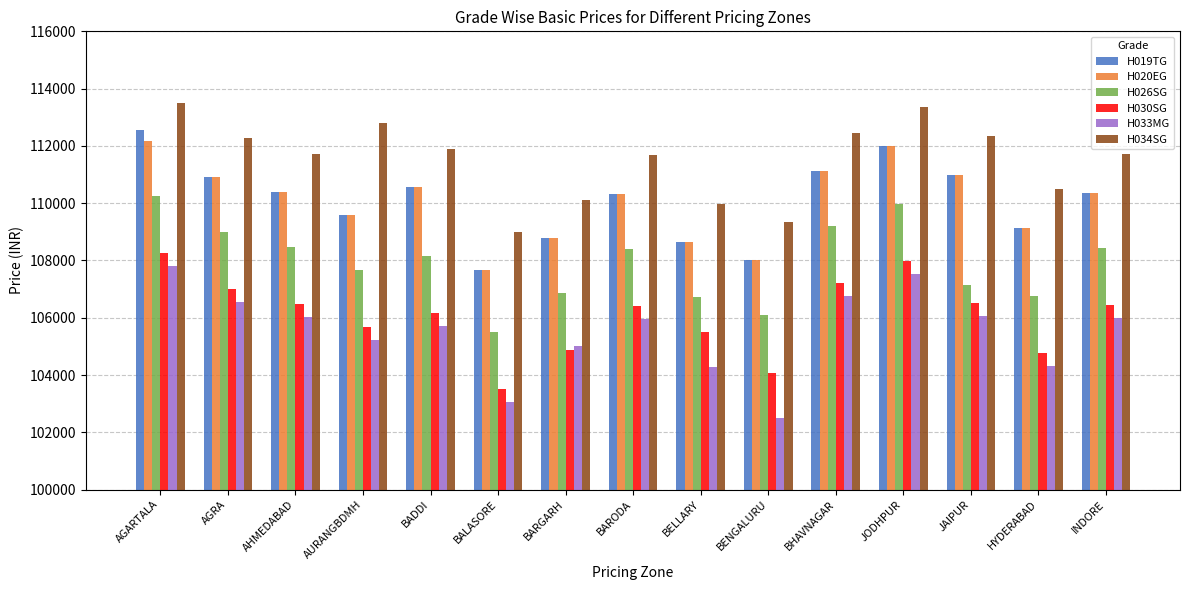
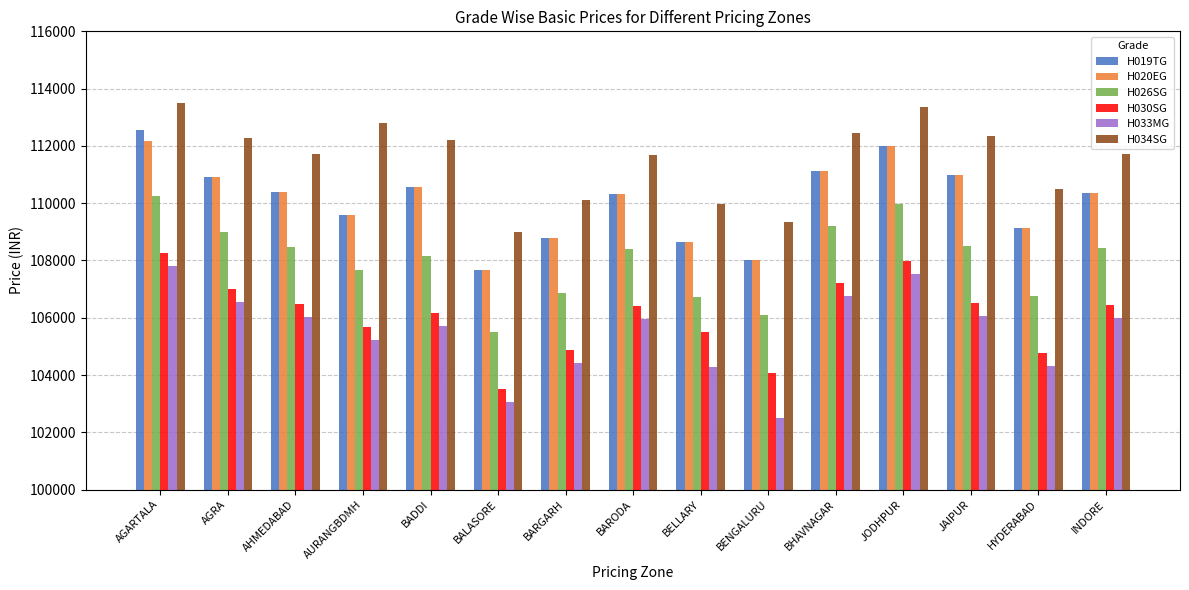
H034SG, BADDI: 111900 -> 112200
H033MG, BARGARH: 105000 -> 104400
H026SG, JAIPUR: 107100 -> 108500
